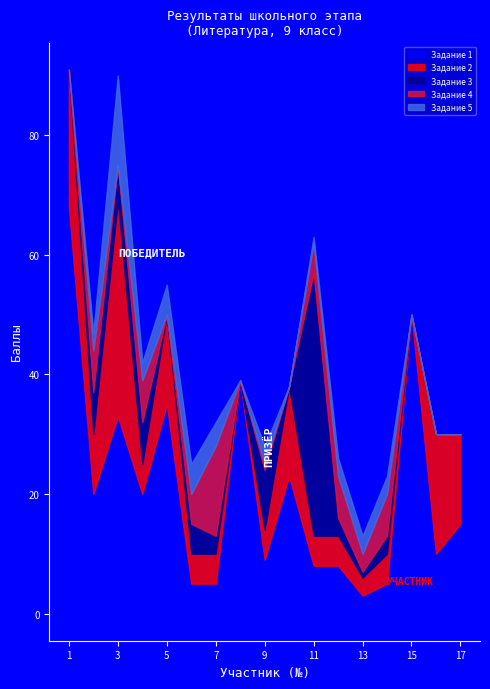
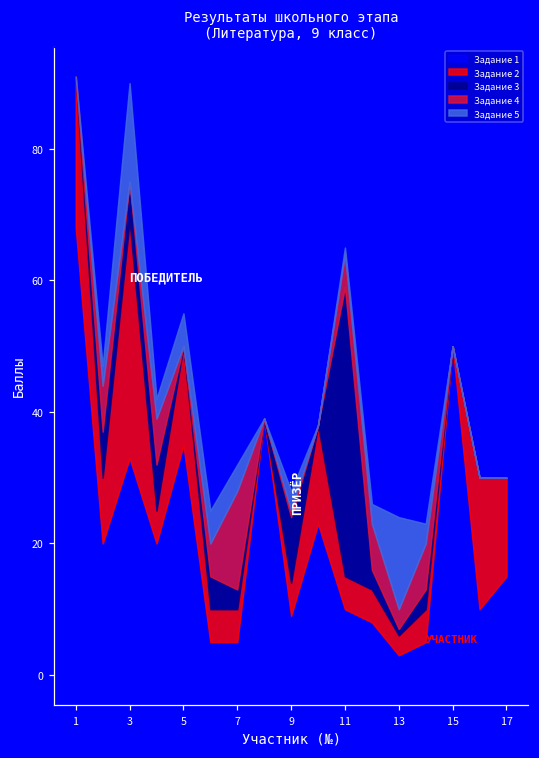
Задание 1, 11: 8 -> 10
Задание 5, 13: 3 -> 14
